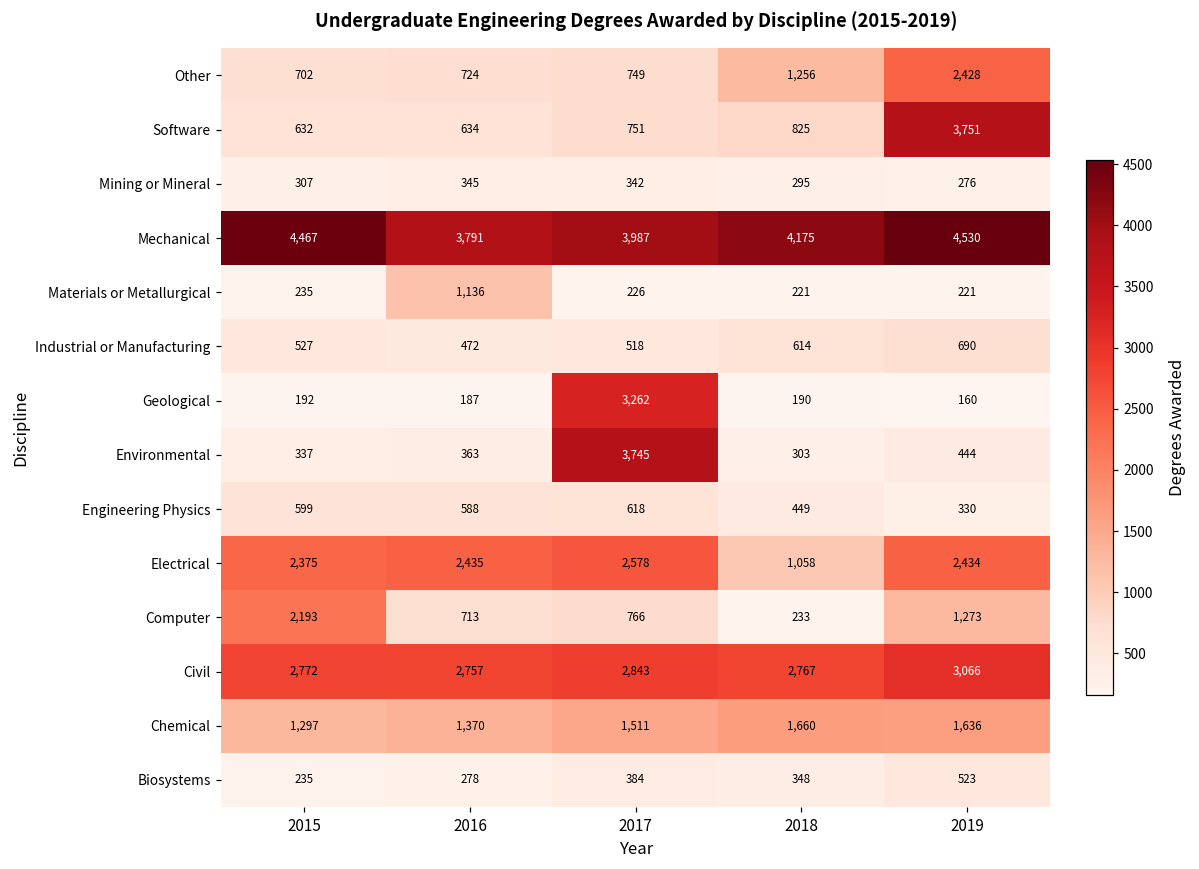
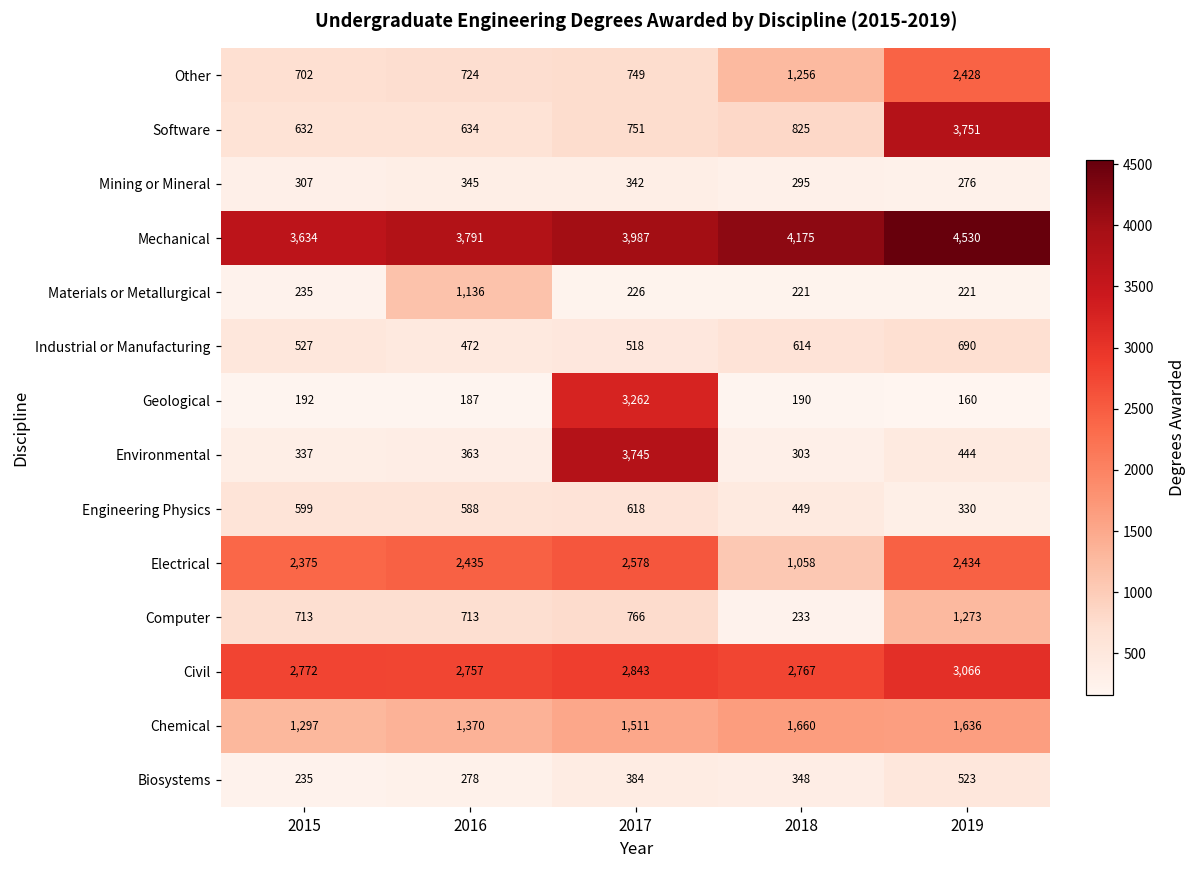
Mechanical, 2015: 4,467 -> 3,634
Computer, 2015: 2,193 -> 713
